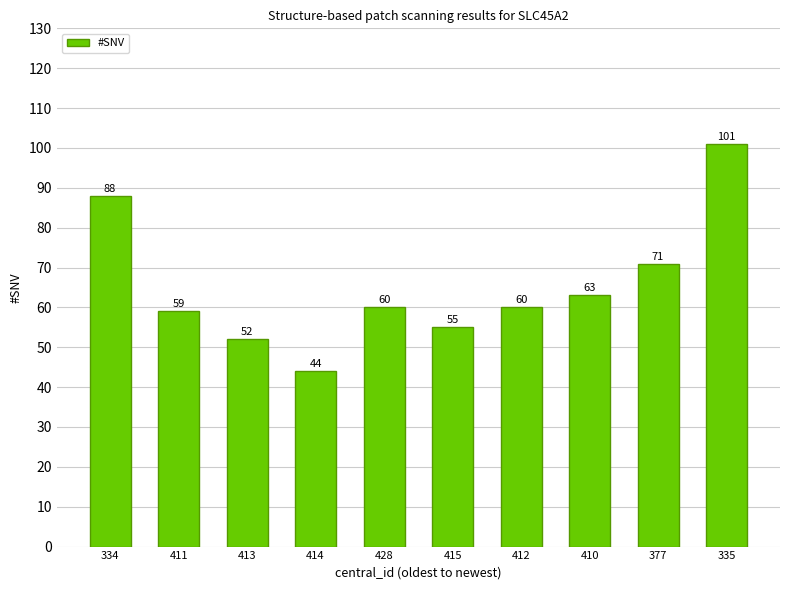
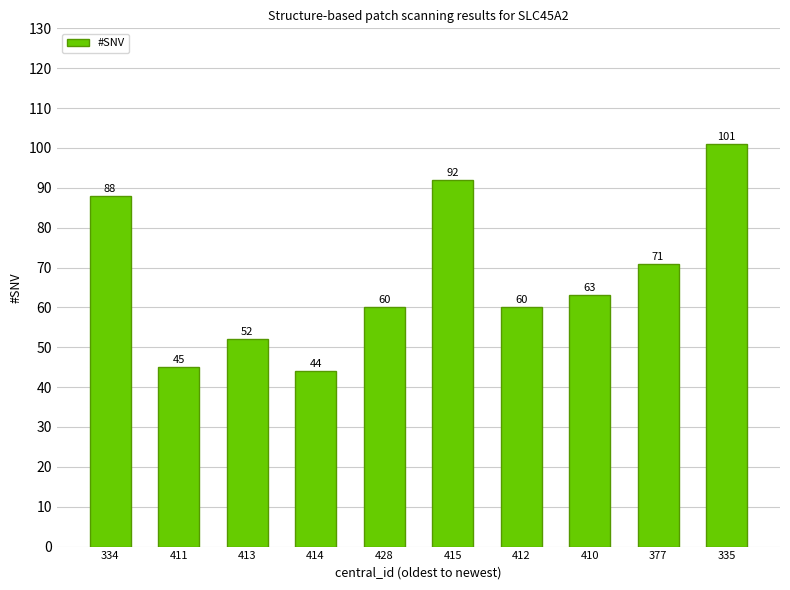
411: 59 -> 45
415: 55 -> 92
